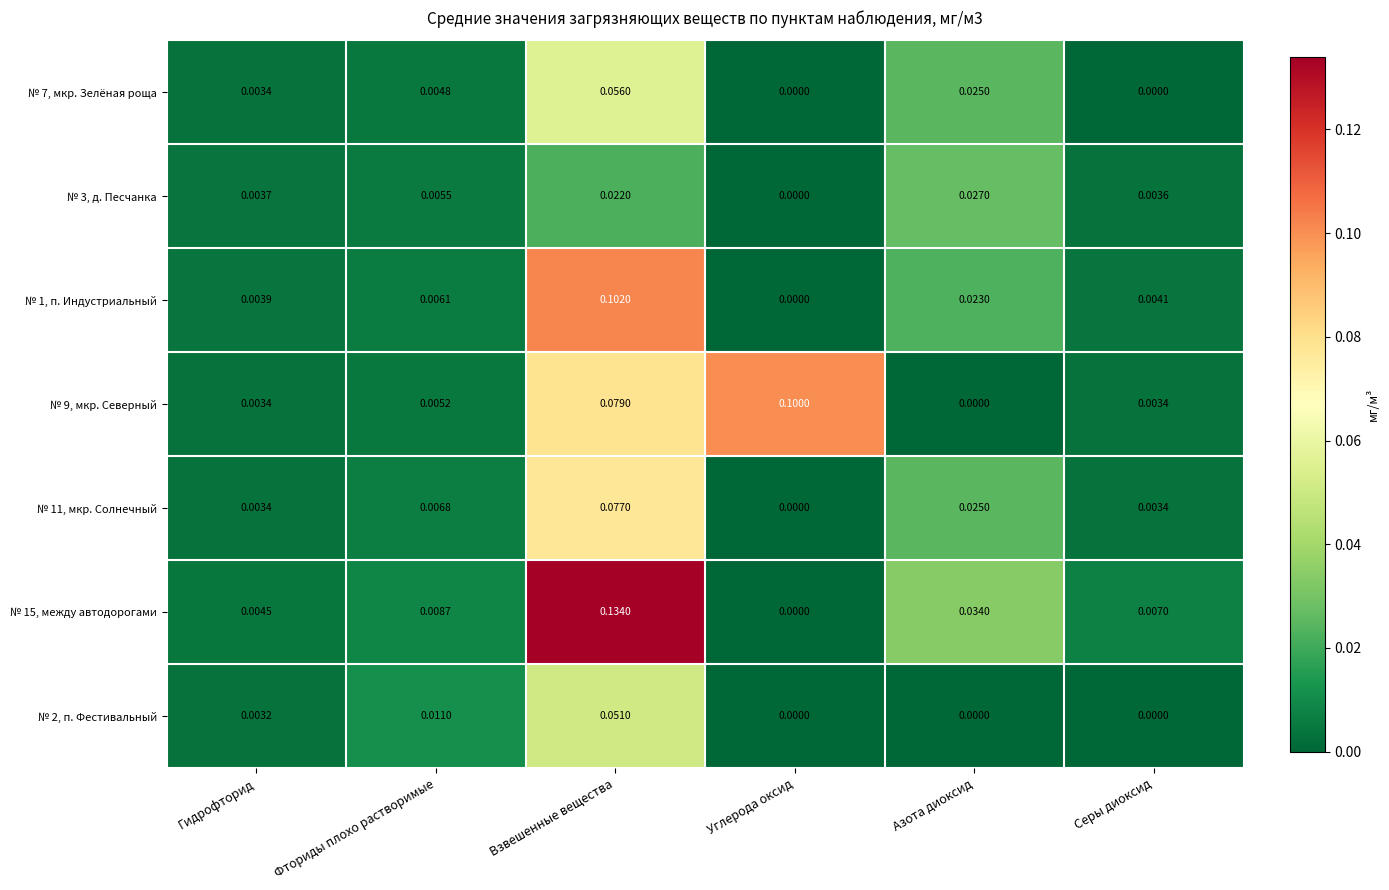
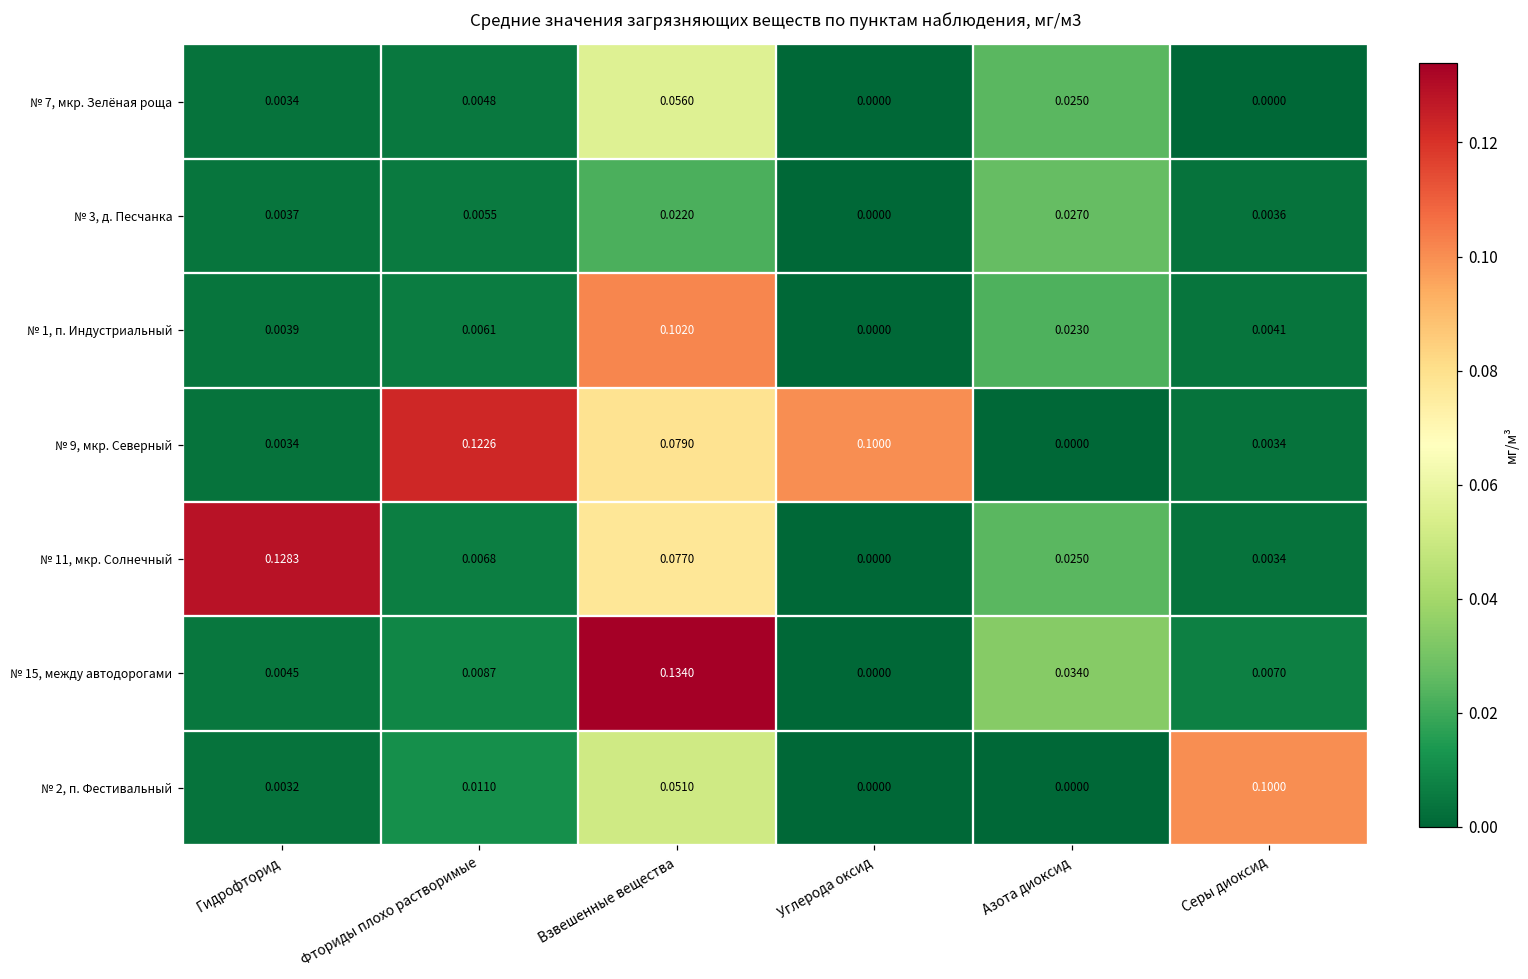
№ 9, мкр. Северный, Фториды плохо растворимые: 0.0052 -> 0.1226
№ 11, мкр. Солнечный, Гидрофторид: 0.0034 -> 0.1283
№ 2, п. Фестивальный, Серы диоксид: 0.0000 -> 0.1000
